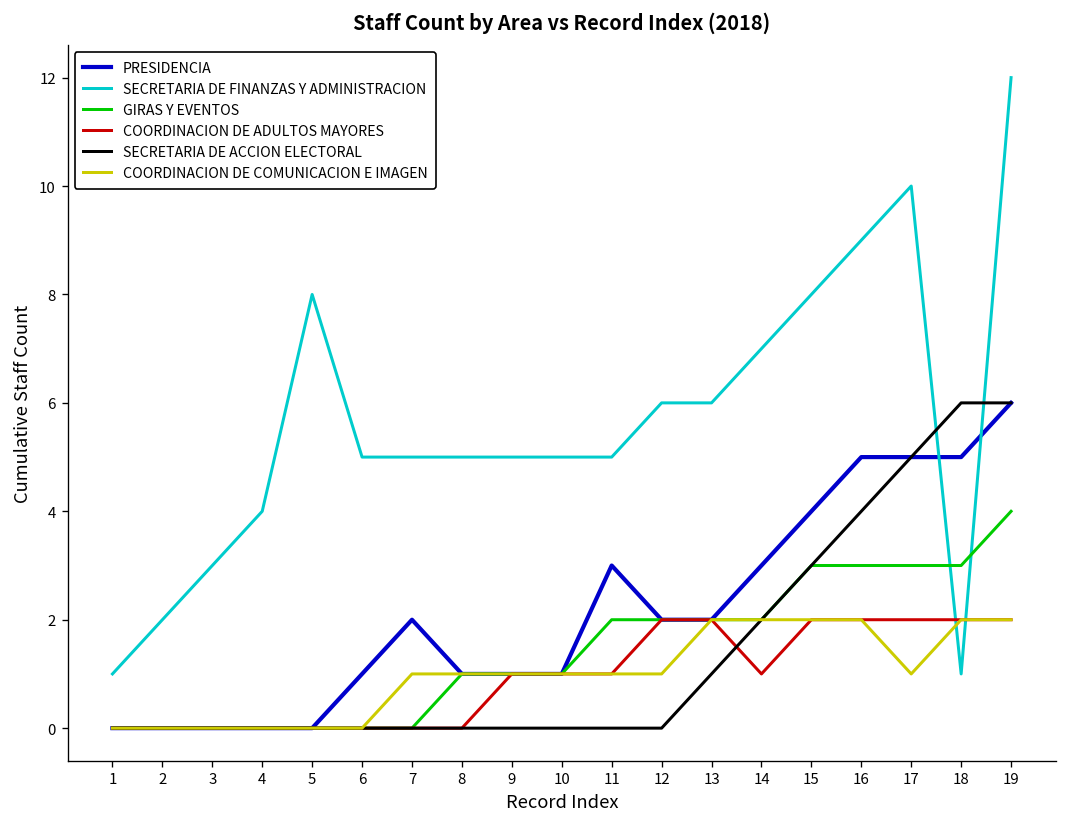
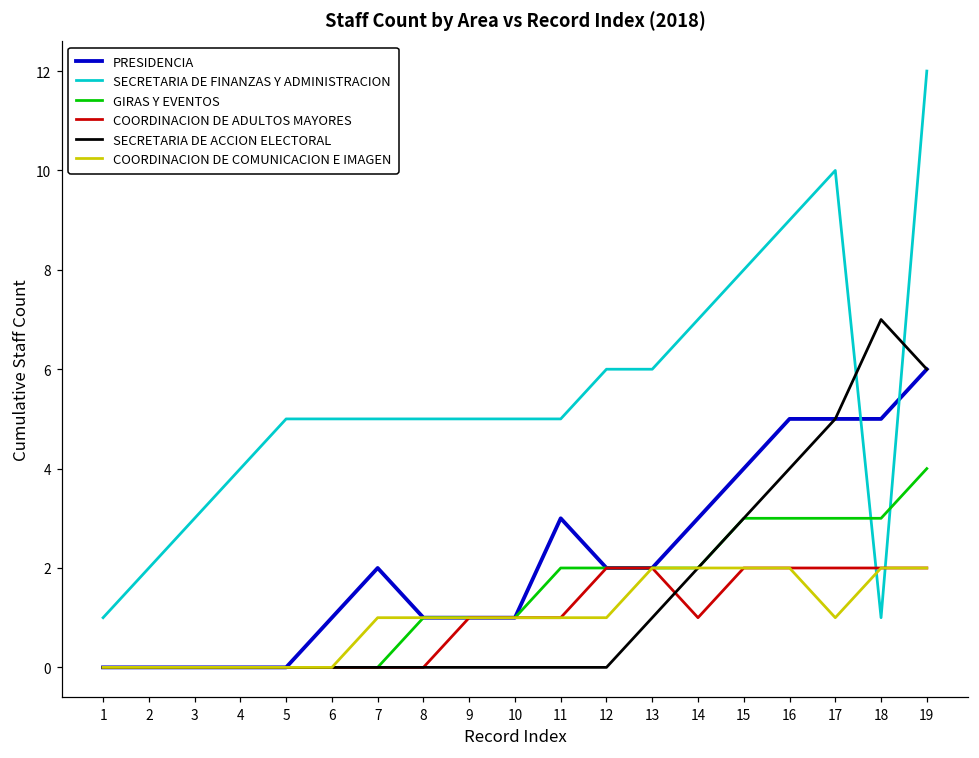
SECRETARIA DE FINANZAS Y ADMINISTRACION, 5: 8 -> 5
SECRETARIA DE ACCION ELECTORAL, 18: 6 -> 7
